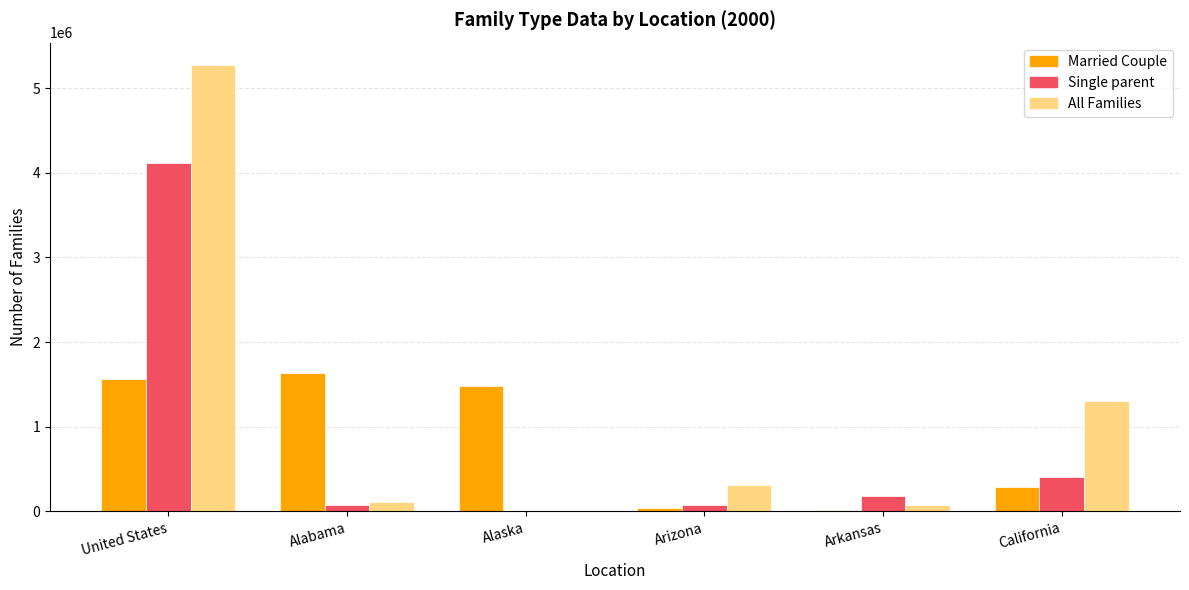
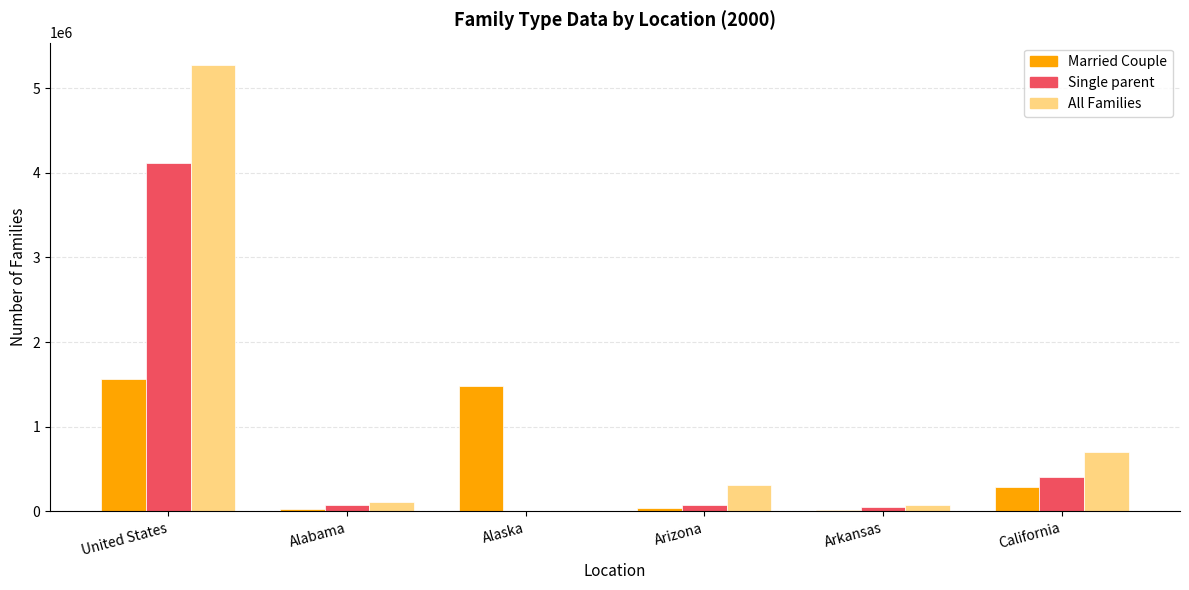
Married Couple, Alabama: 1600000 -> 0
Single parent, Arkansas: 200000 -> 100000
All Families, California: 1300000 -> 700000
